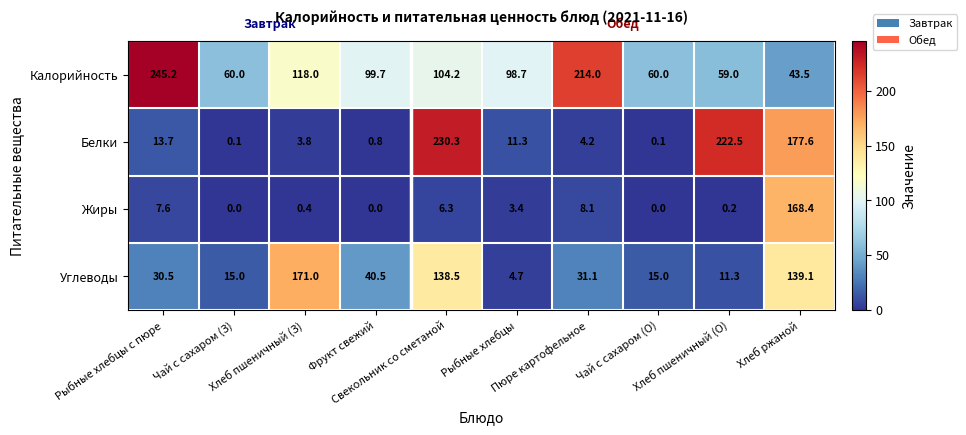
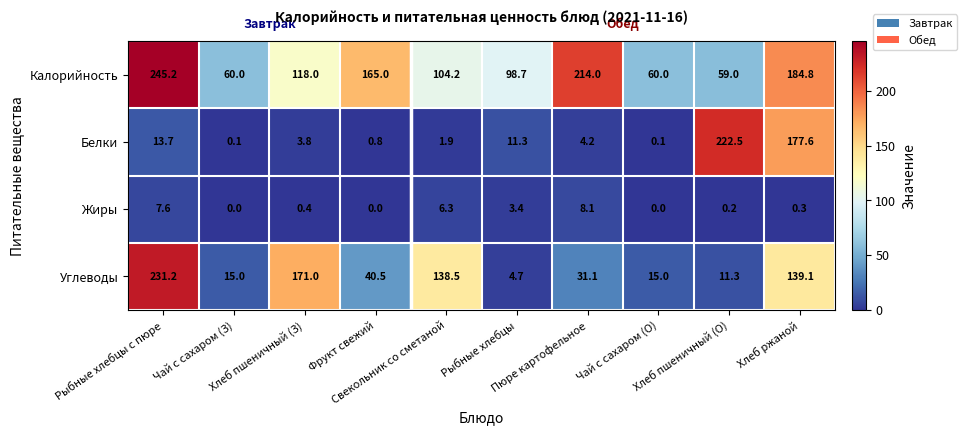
Калорийность, Фрукт свежий: 99.7 -> 165.0
Калорийность, Хлеб ржаной: 43.5 -> 184.8
Белки, Свекольник со сметаной: 230.3 -> 1.9
Жиры, Хлеб ржаной: 168.4 -> 0.3
Углеводы, Рыбные хлебцы с пюре: 30.5 -> 231.2
